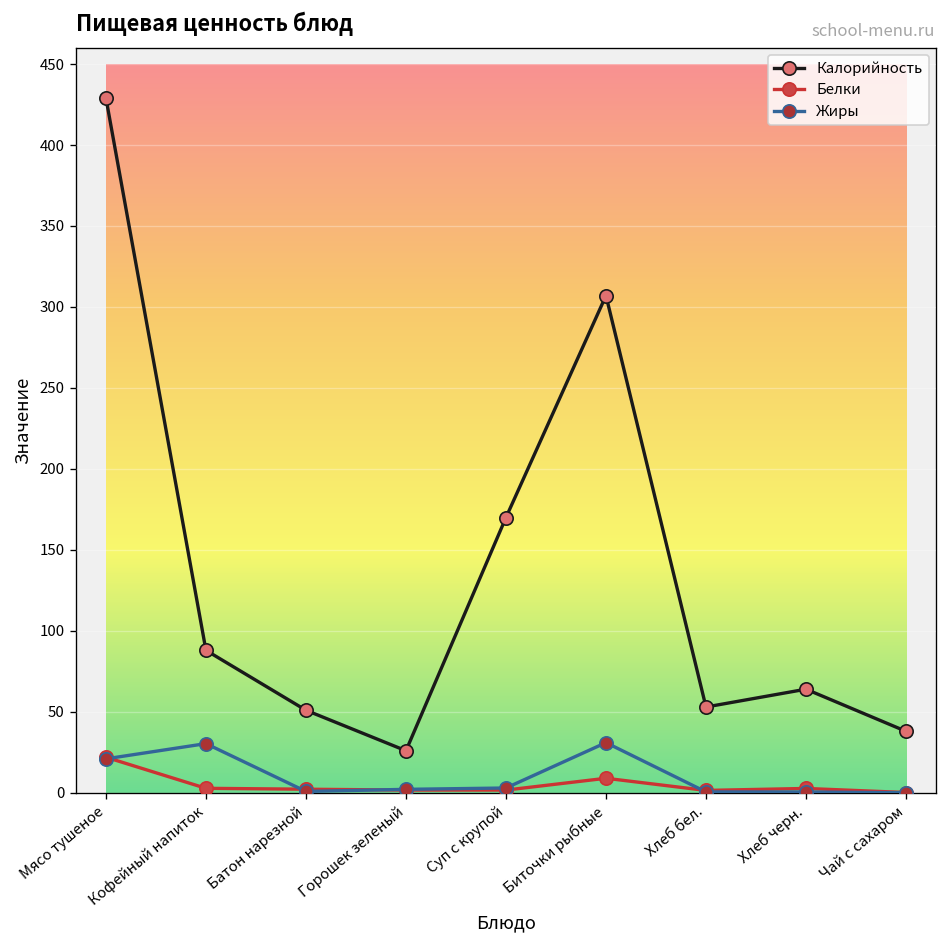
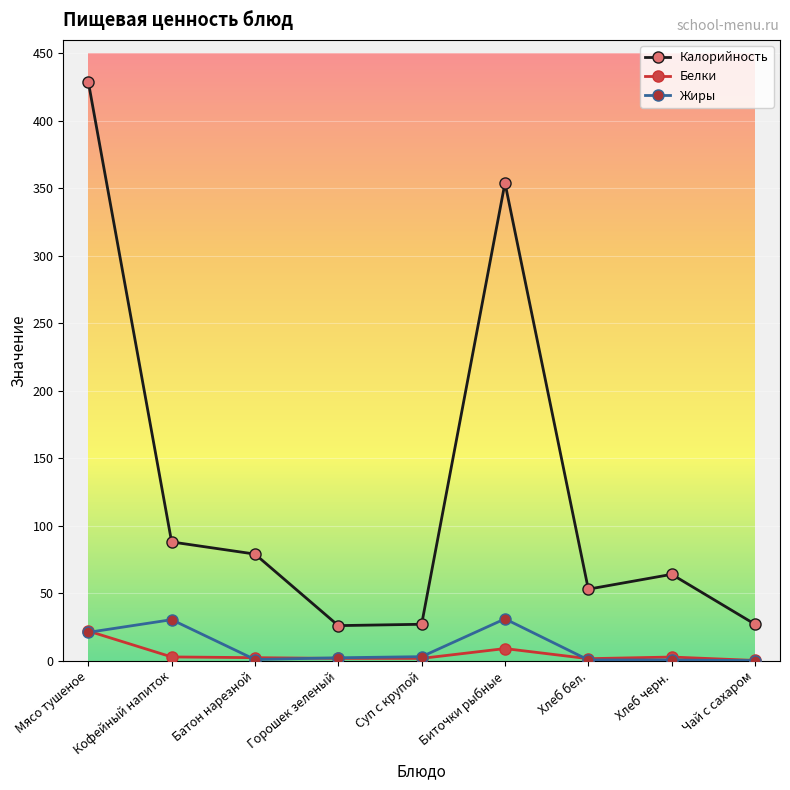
Калорийность, Батон нарезной: 51 -> 79
Калорийность, Суп с крупой: 170 -> 27
Калорийность, Биточки рыбные: 307 -> 354
Калорийность, Чай с сахаром: 38 -> 27
